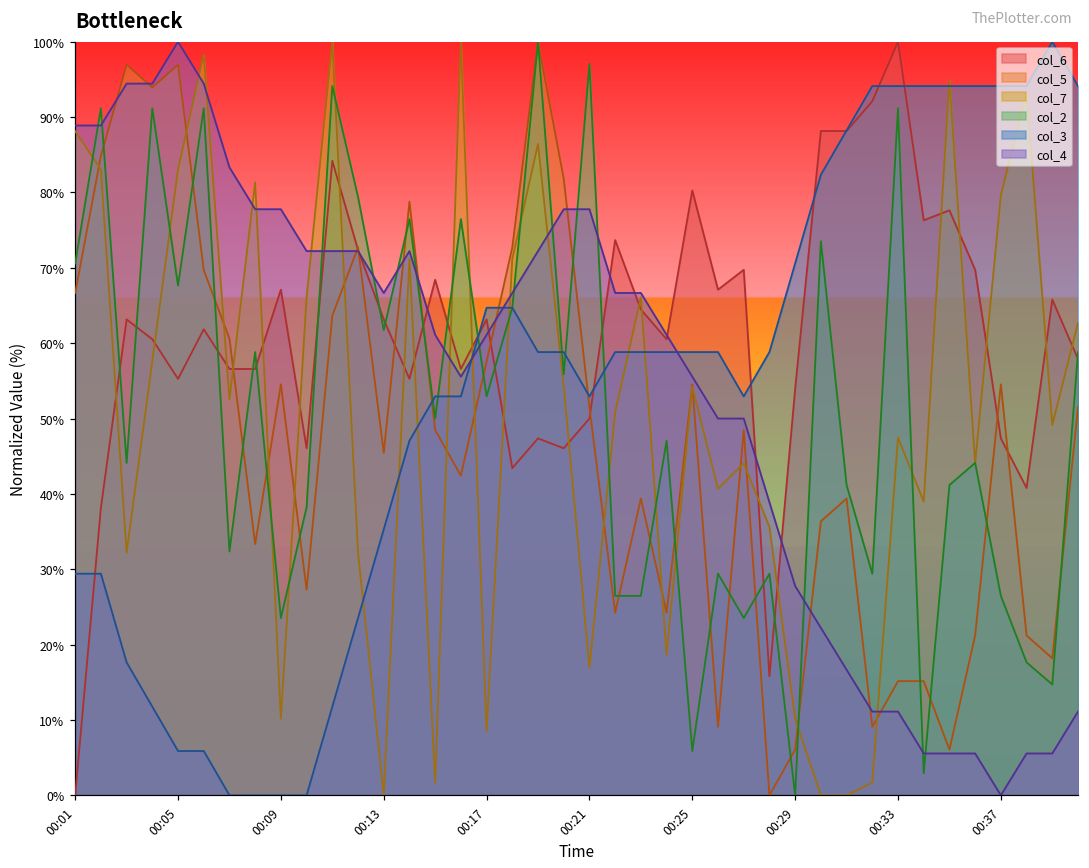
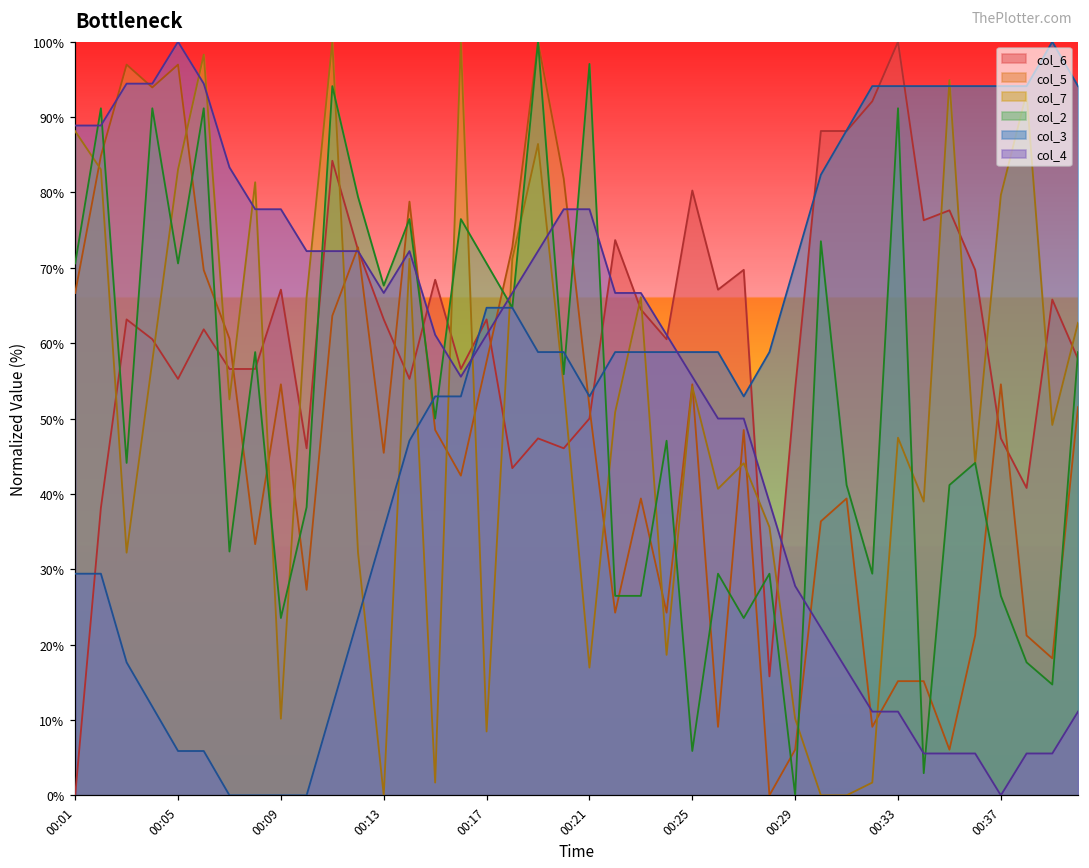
col_2, 00:05: 68% -> 71%
col_2, 00:13: 62% -> 68%
col_2, 00:17: 53% -> 71%
